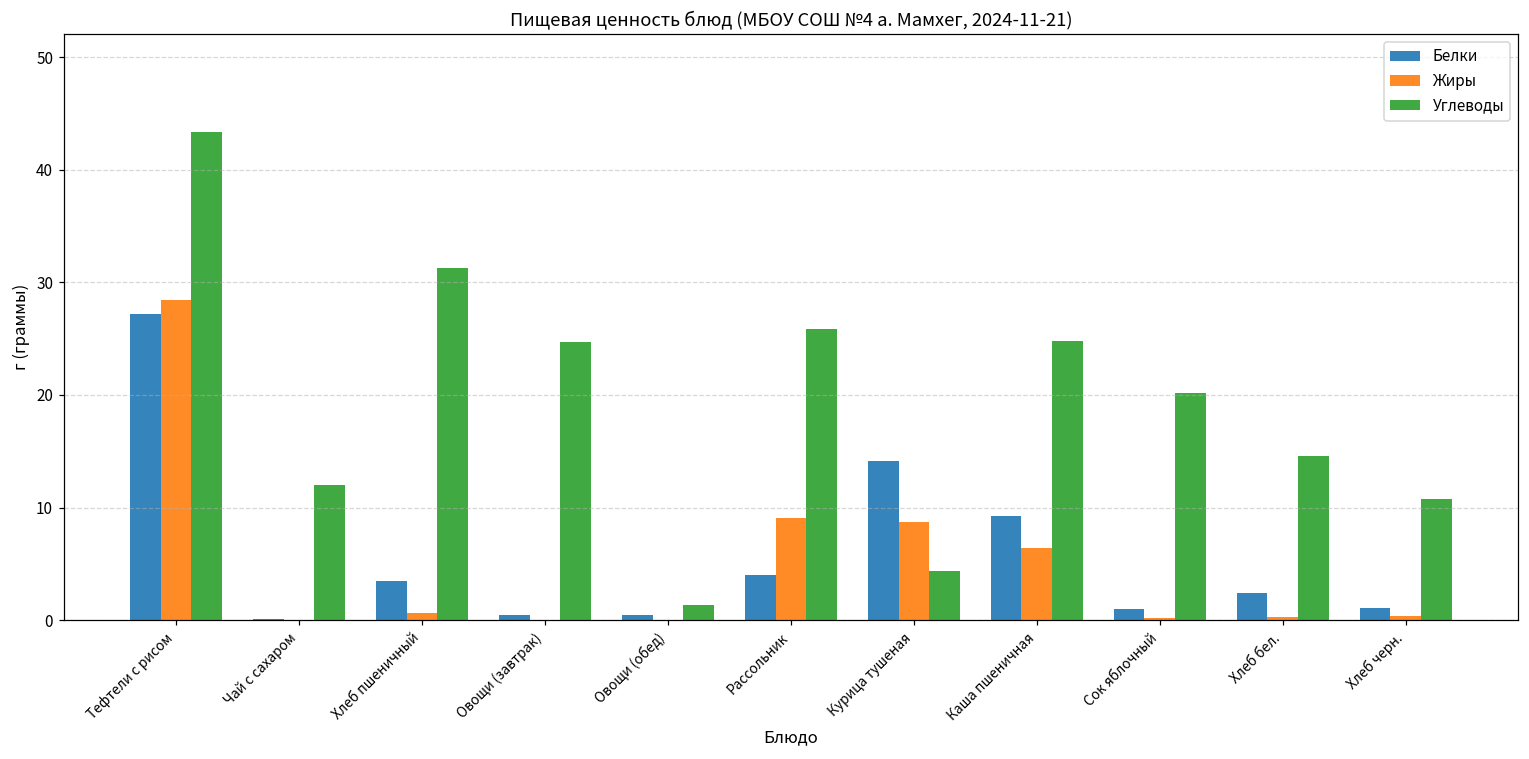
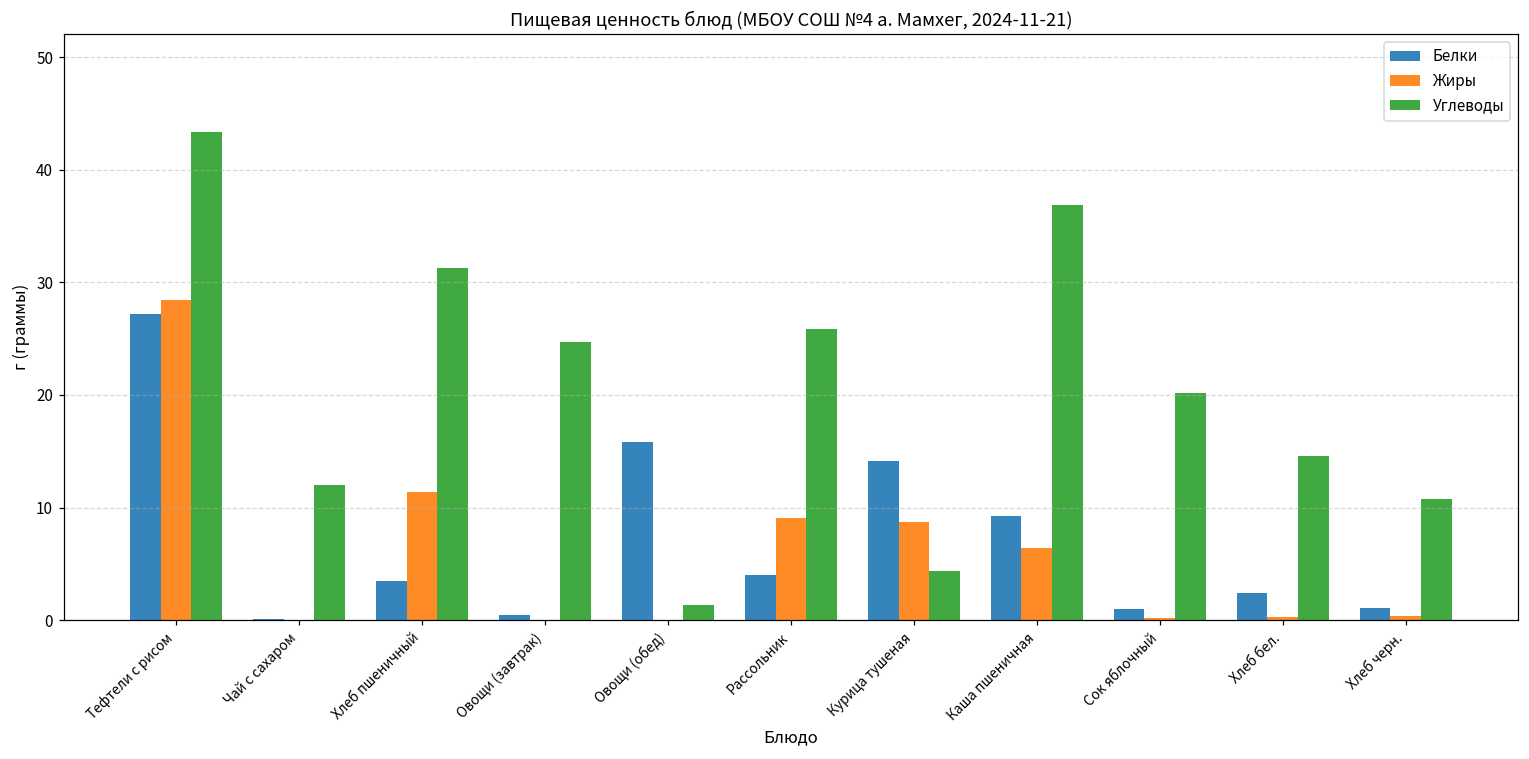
Жиры, Хлеб пшеничный: 0.7 -> 11.4
Белки, Овощи (обед): 0.5 -> 15.8
Углеводы, Каша пшеничная: 24.8 -> 36.9
